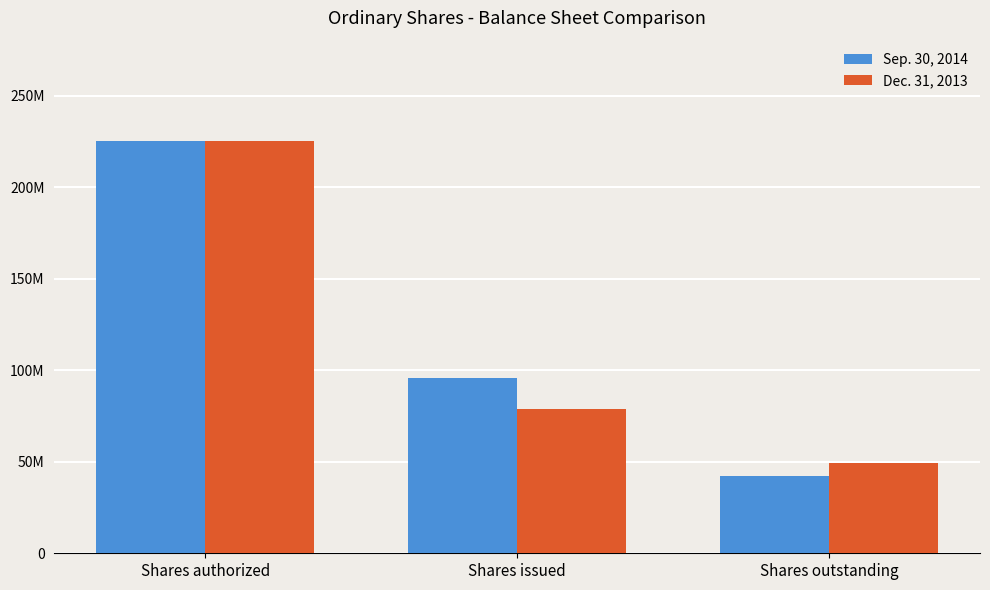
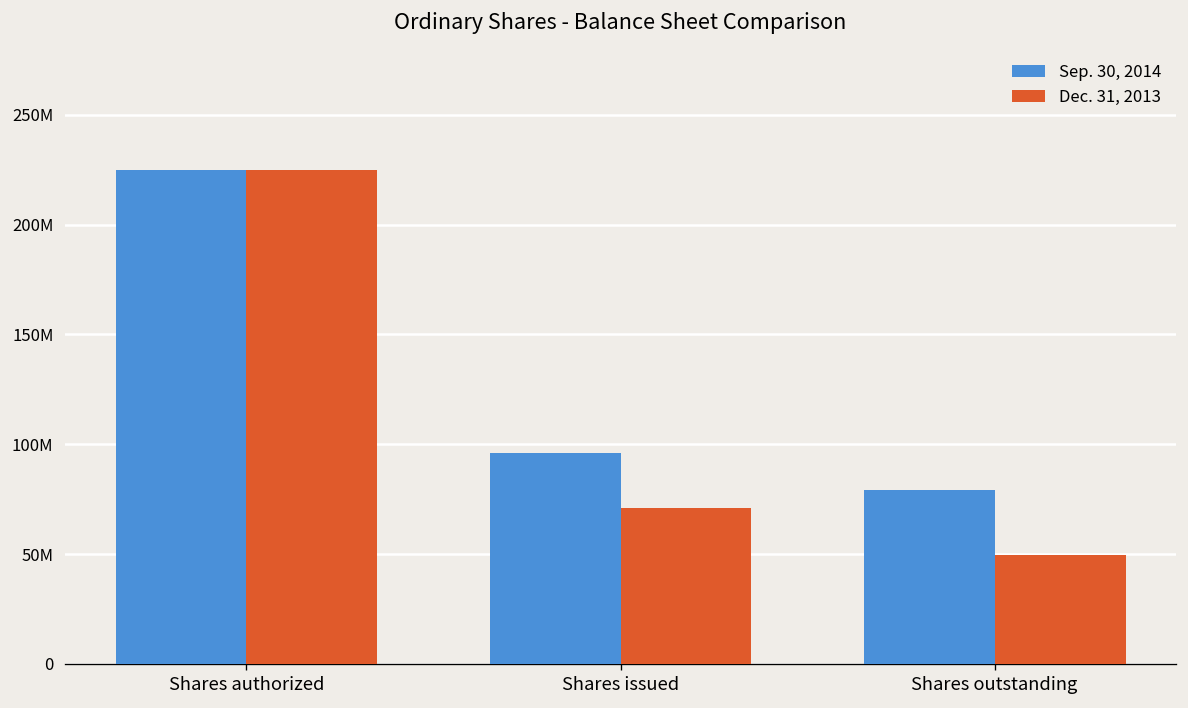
Dec. 31, 2013, Shares issued: 79000000 -> 71000000
Sep. 30, 2014, Shares outstanding: 42000000 -> 79000000
